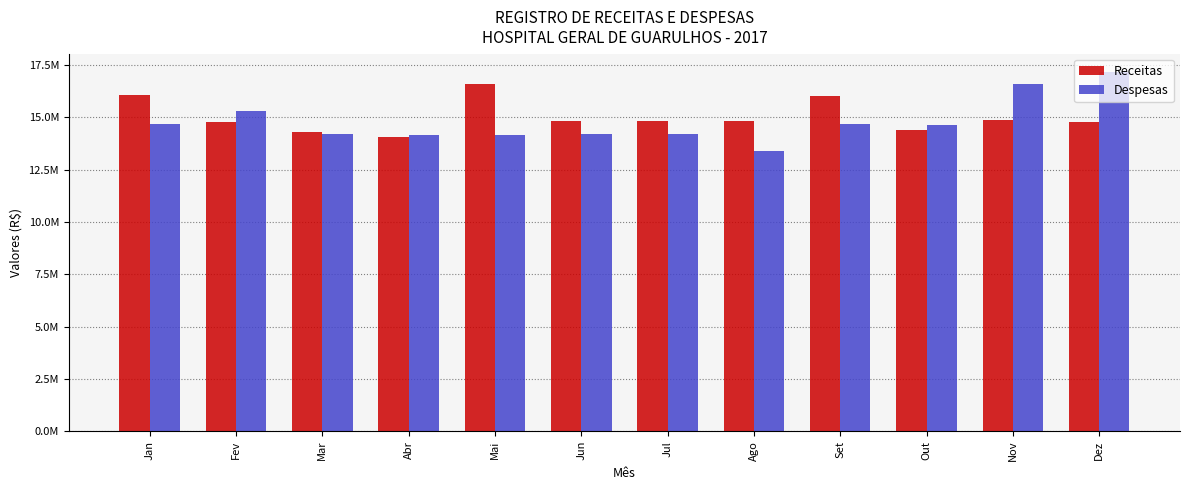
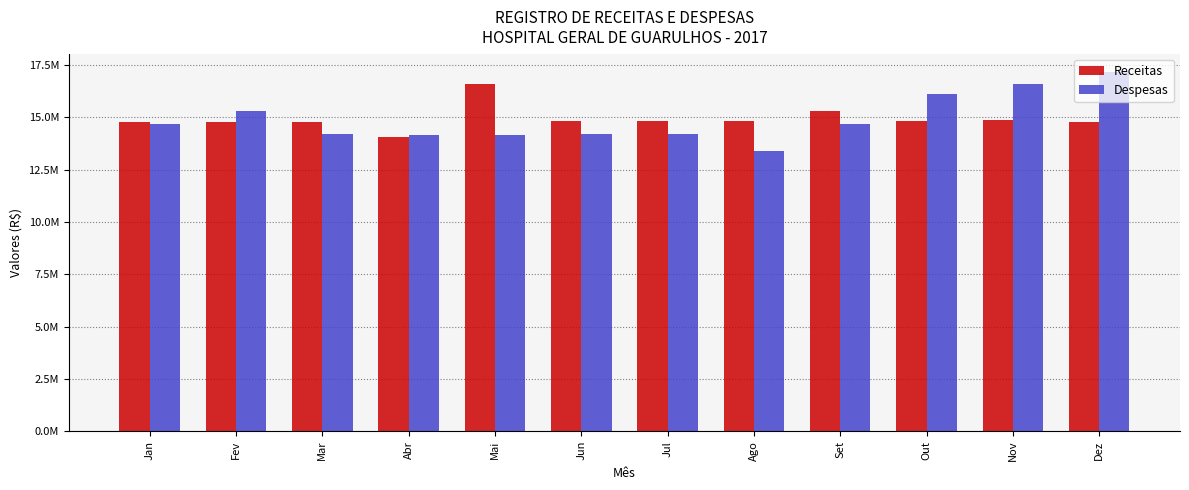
Receitas, Jan: 16100000 -> 14800000
Receitas, Mar: 14300000 -> 14800000
Receitas, Set: 16000000 -> 15300000
Receitas, Out: 14400000 -> 14800000
Despesas, Out: 14600000 -> 16100000
